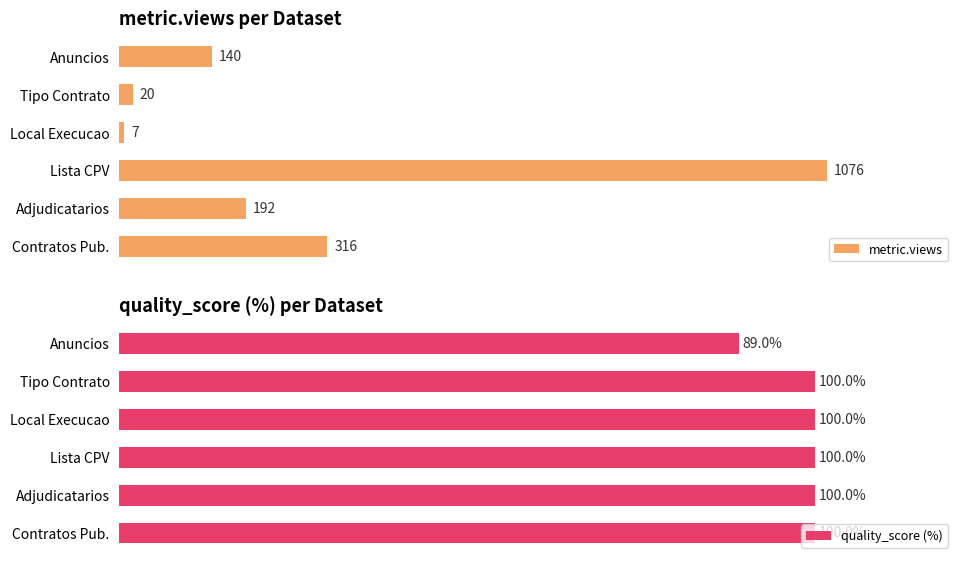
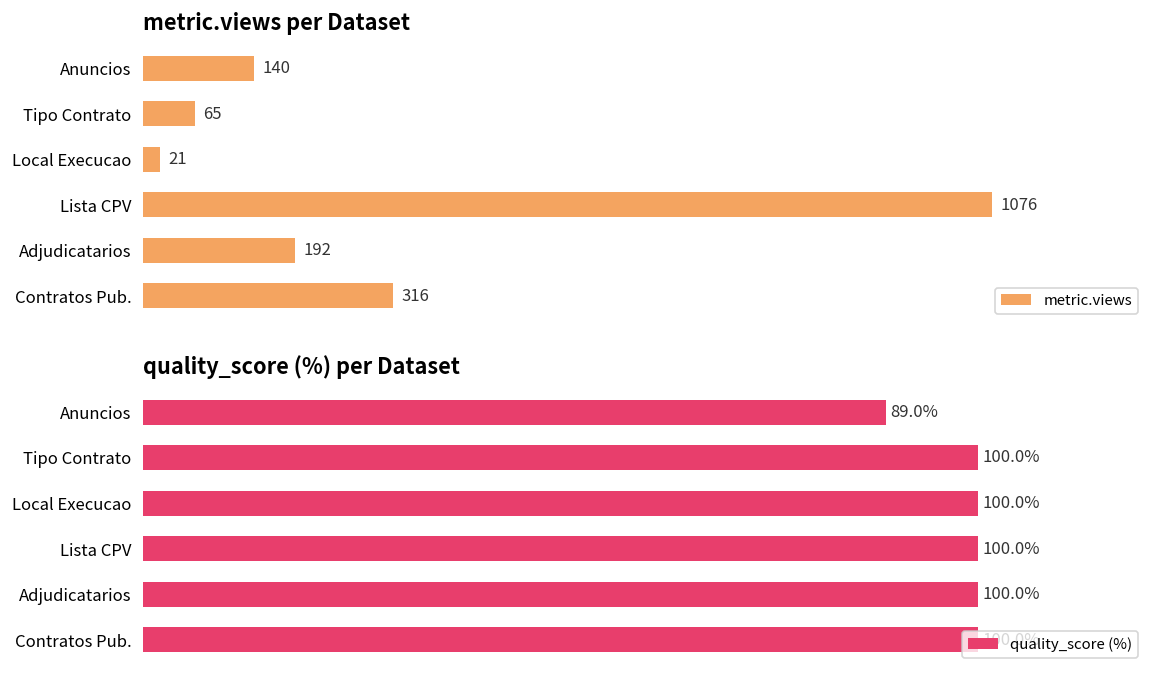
metric.views per Dataset, Tipo Contrato: 20 -> 65
metric.views per Dataset, Local Execucao: 7 -> 21
